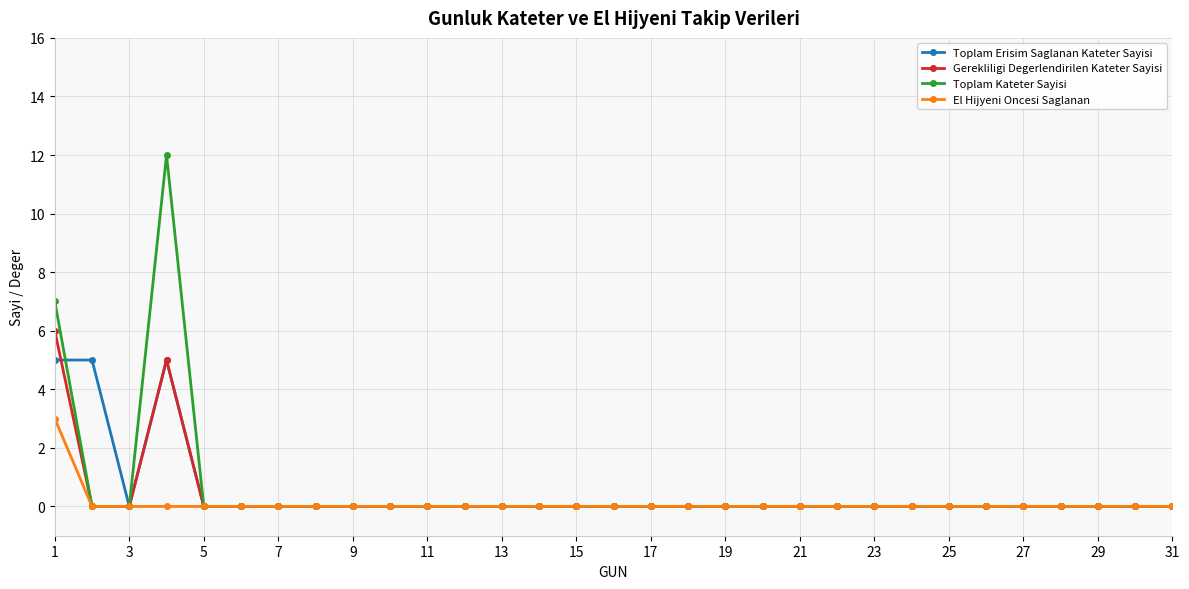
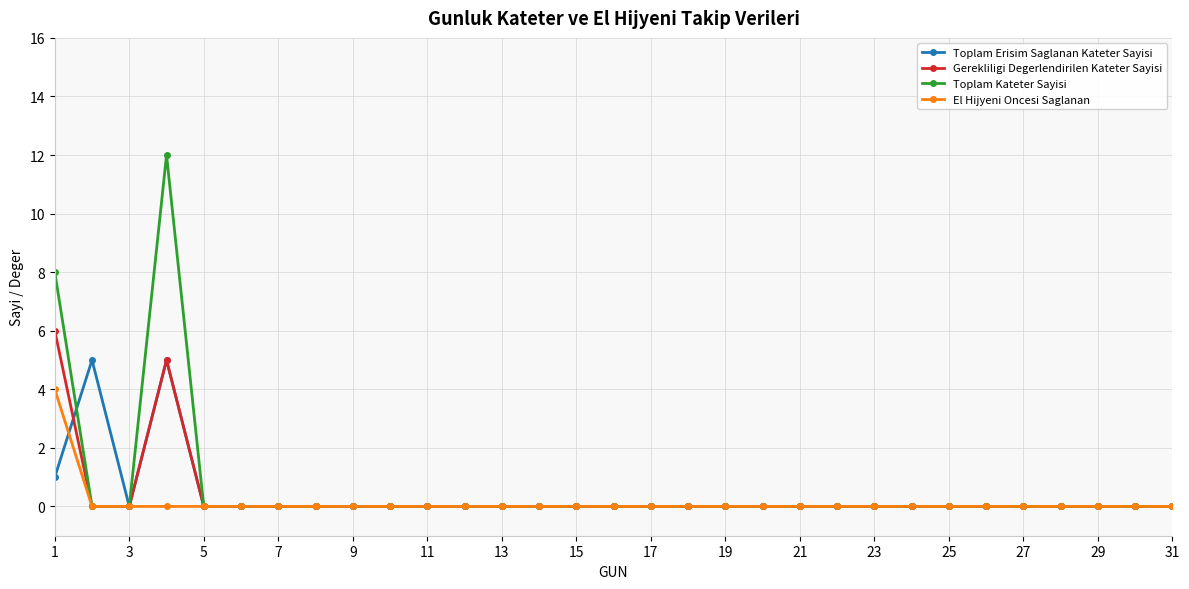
Toplam Erisim Saglanan Kateter Sayisi, 1: 5 -> 1
Toplam Kateter Sayisi, 1: 7 -> 8
El Hijyeni Oncesi Saglanan, 1: 3 -> 4
